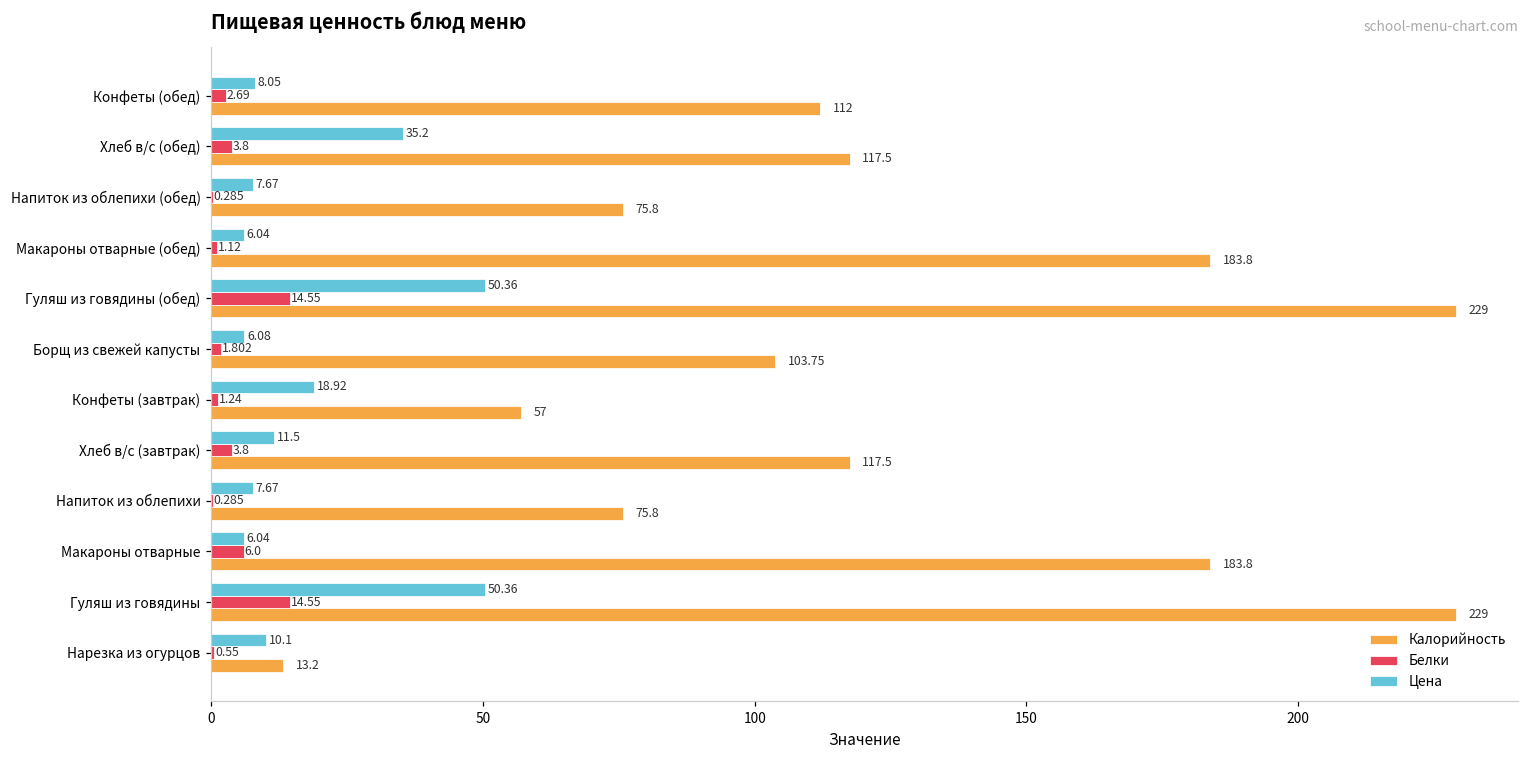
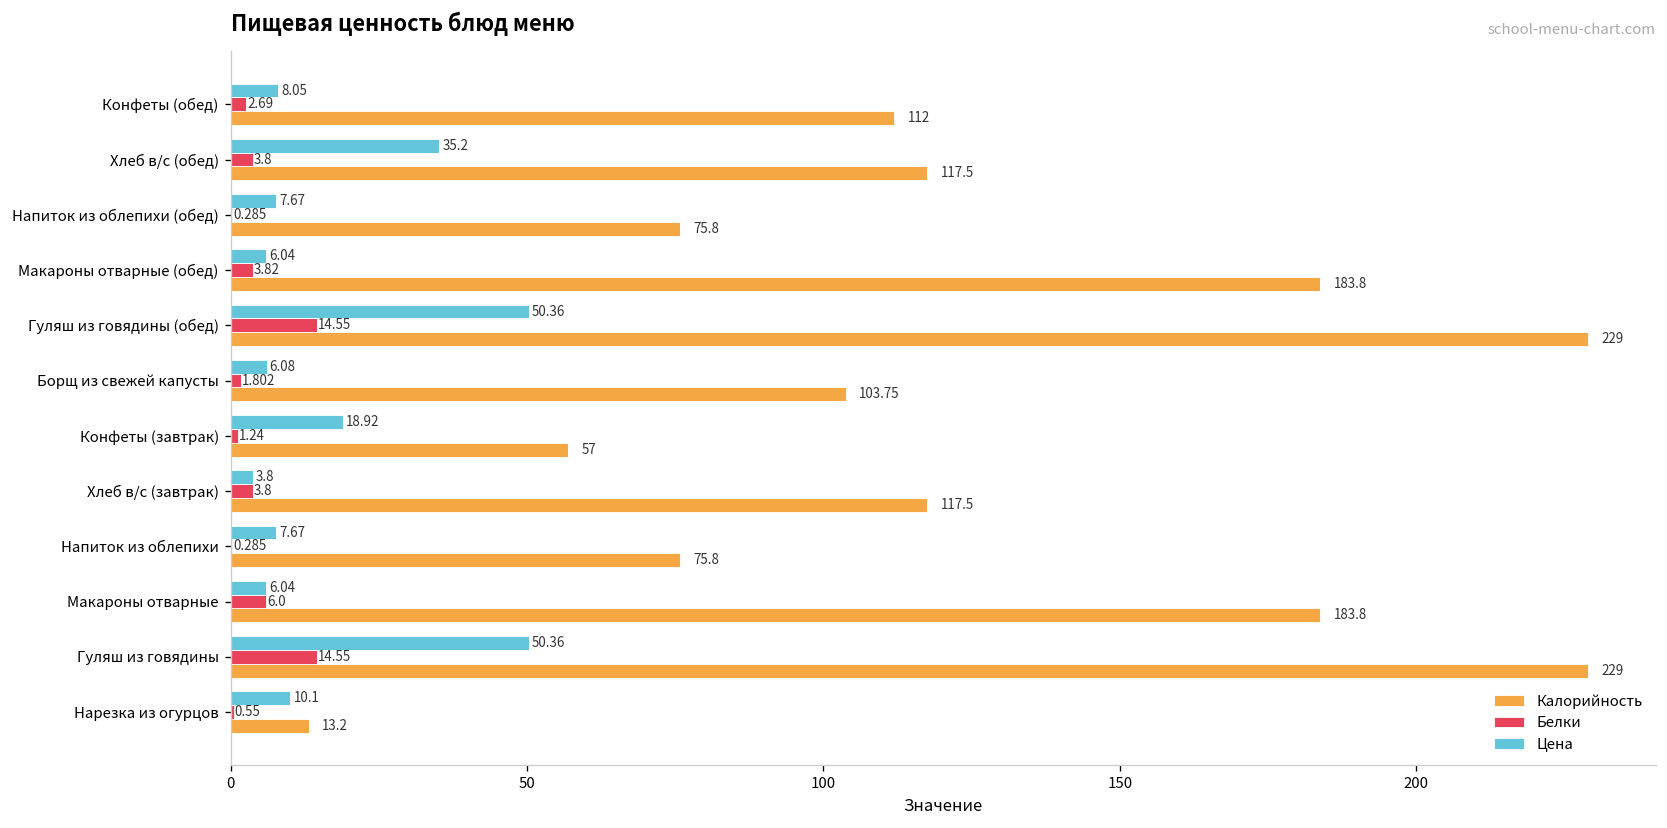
Белки, Макароны отварные (обед): 1.12 -> 3.82
Цена, Хлеб в/с (завтрак): 11.5 -> 3.8
